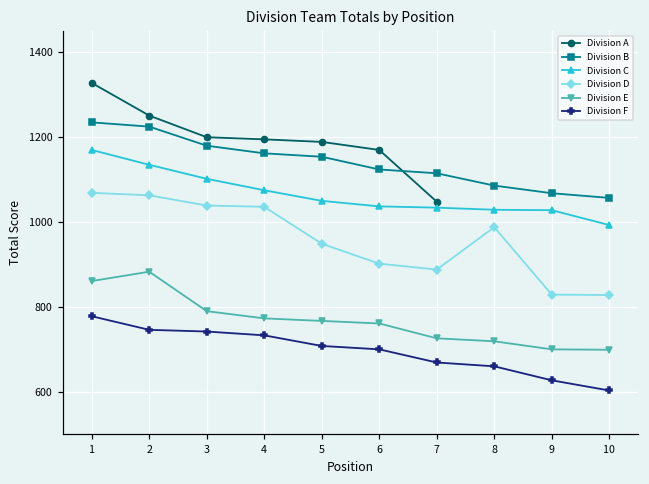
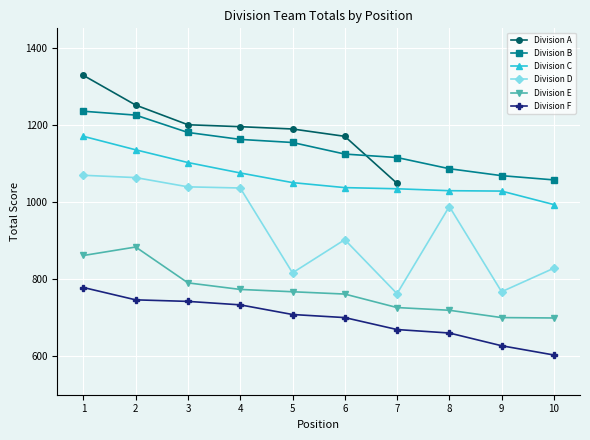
Division D, 5: 950 -> 820
Division D, 7: 890 -> 760
Division D, 9: 830 -> 770
